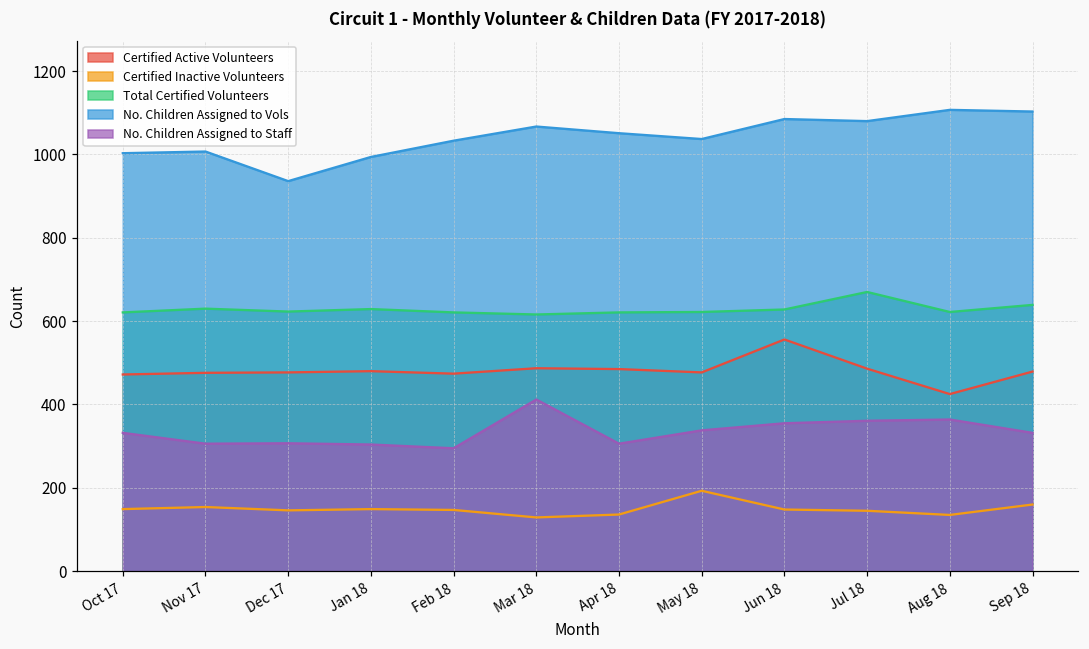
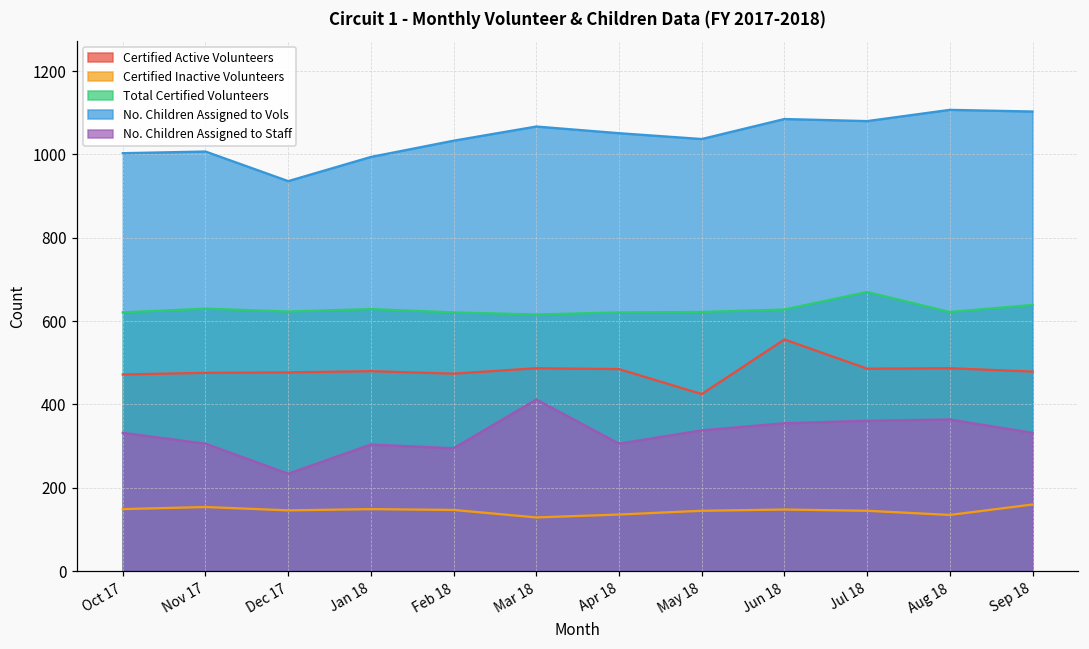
No. Children Assigned to Staff, Dec 17: 310 -> 230
Certified Active Volunteers, May 18: 480 -> 430
Certified Inactive Volunteers, May 18: 190 -> 150
Certified Active Volunteers, Aug 18: 430 -> 490
